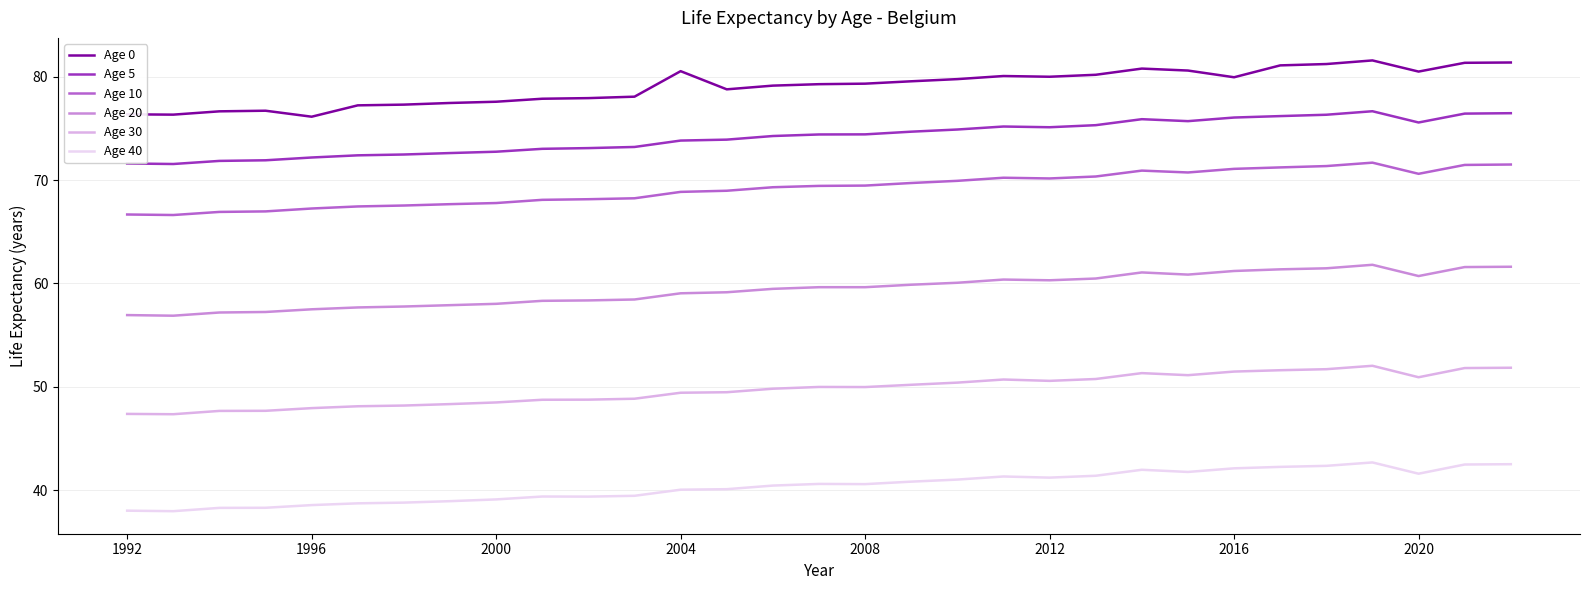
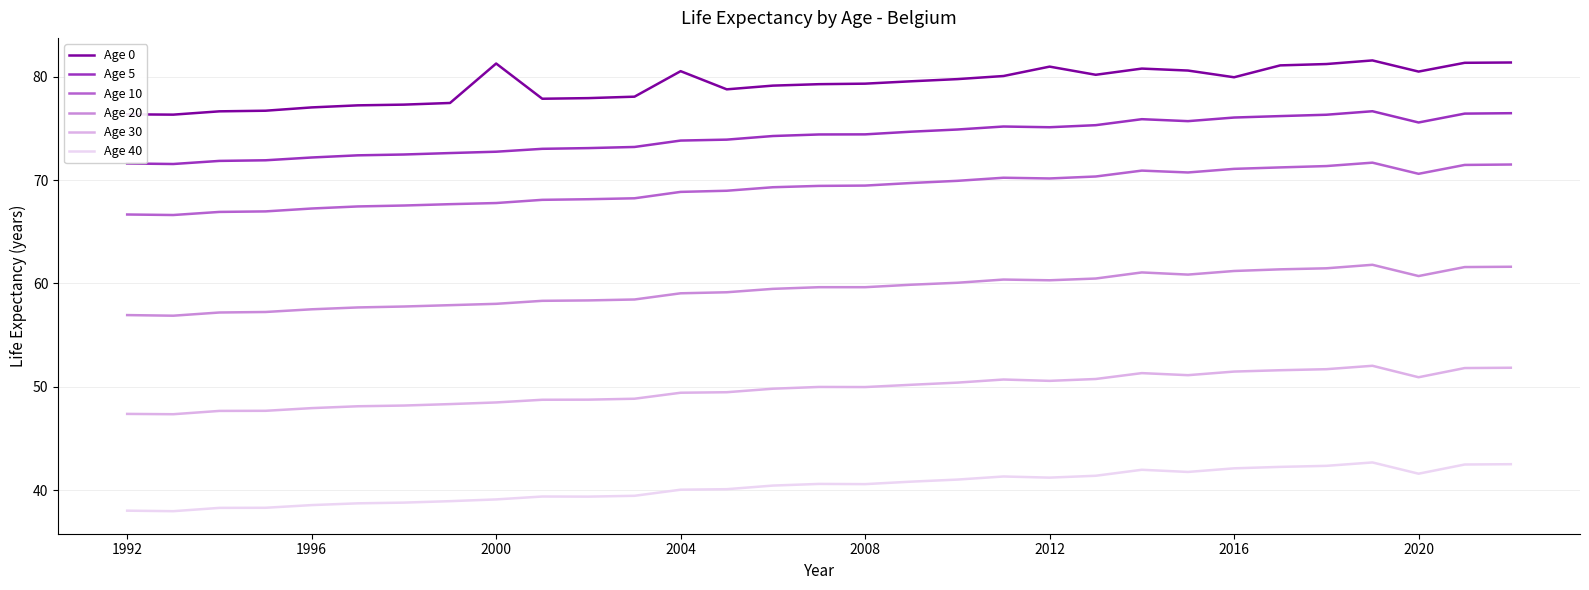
Age 0, 1996: 76.2 -> 77.1
Age 0, 2000: 77.6 -> 81.3
Age 0, 2012: 80.0 -> 81.0
